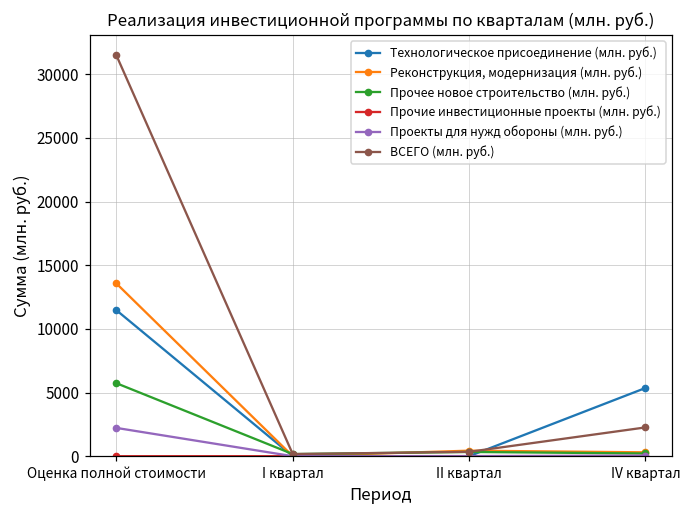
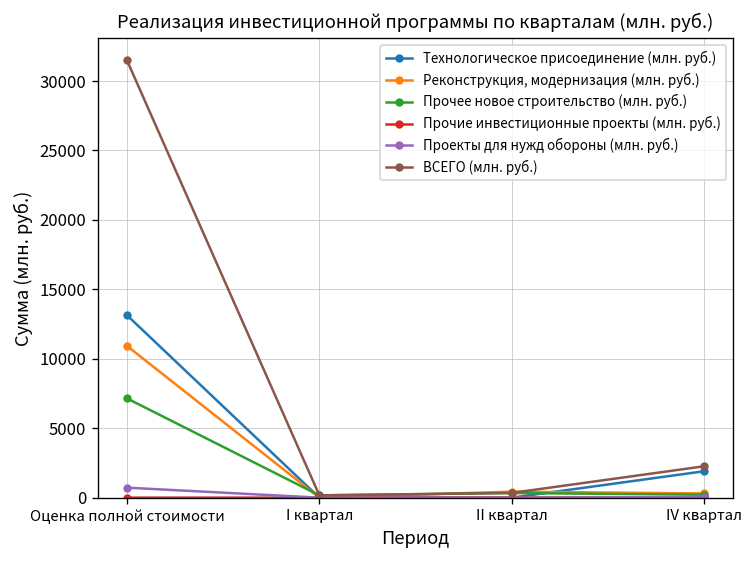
Технологическое присоединение (млн. руб.), Оценка полной стоимости: 11500 -> 13100
Реконструкция, модернизация (млн. руб.), Оценка полной стоимости: 13600 -> 10900
Прочее новое строительство (млн. руб.), Оценка полной стоимости: 5700 -> 7100
Проекты для нужд обороны (млн. руб.), Оценка полной стоимости: 2200 -> 700
Технологическое присоединение (млн. руб.), IV квартал: 5400 -> 1900
